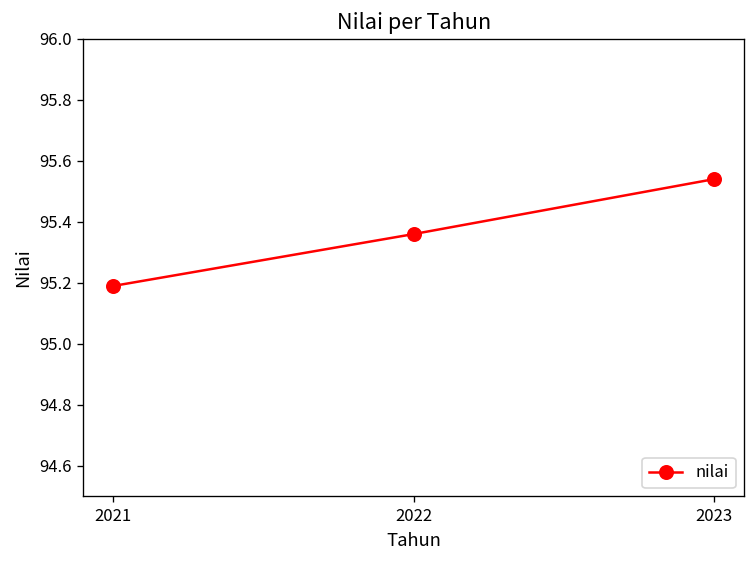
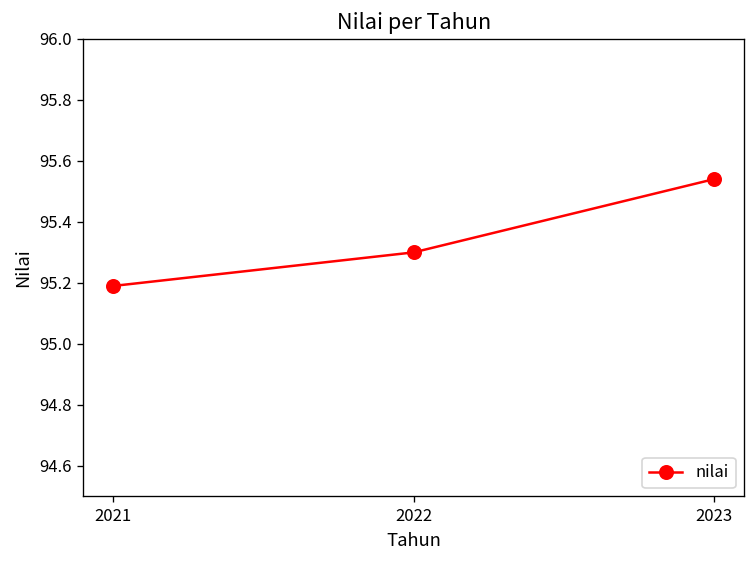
2022: 95.36 -> 95.30
